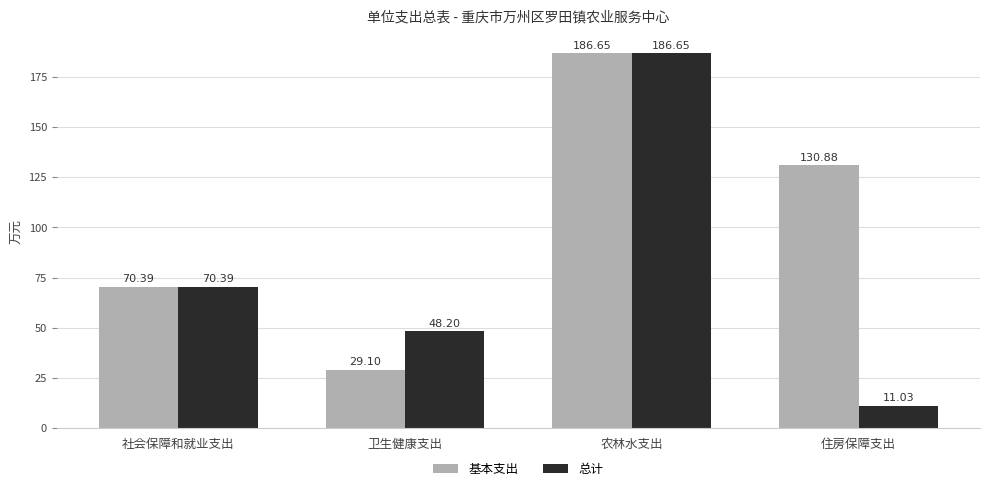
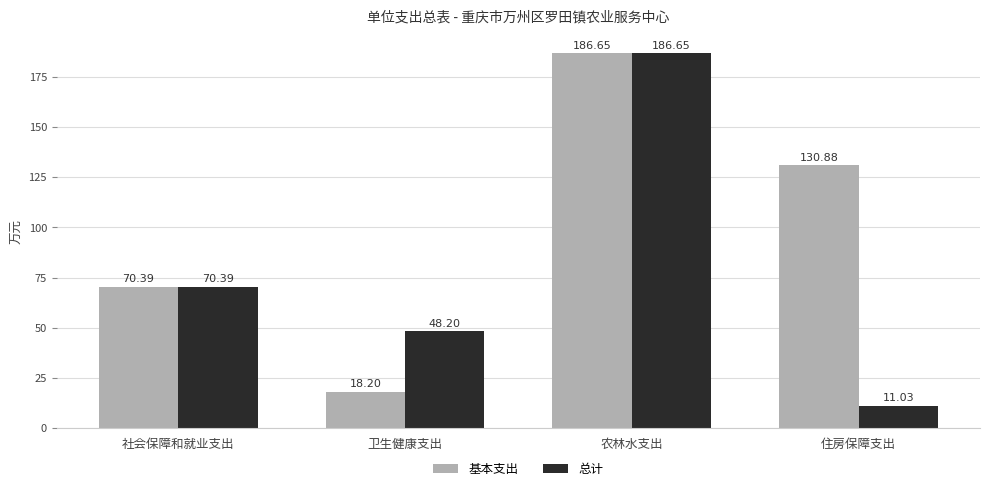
基本支出, 卫生健康支出: 29.10 -> 18.20
